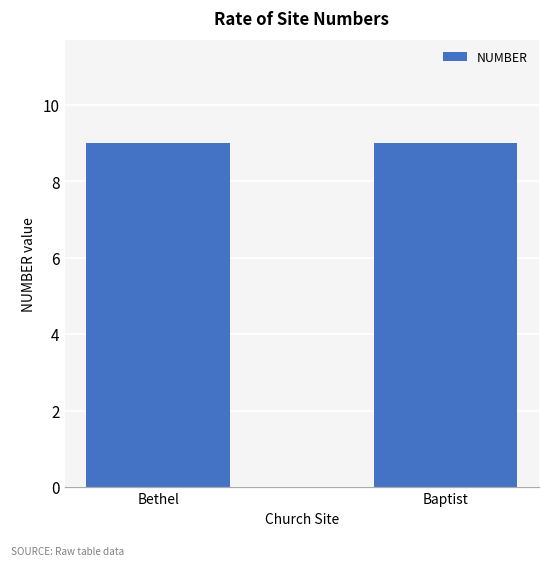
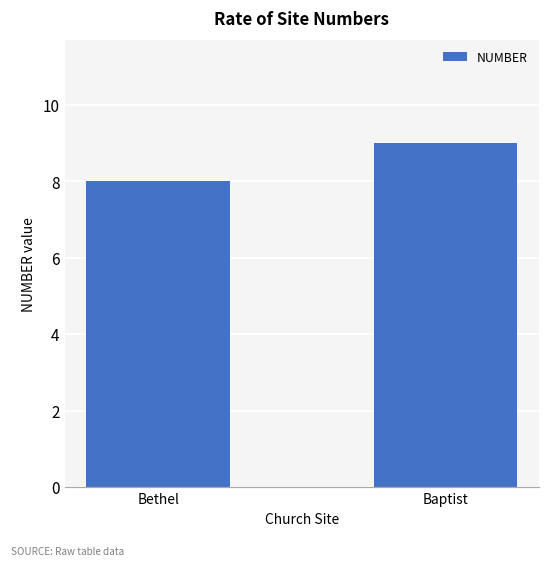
Bethel: 9 -> 8
